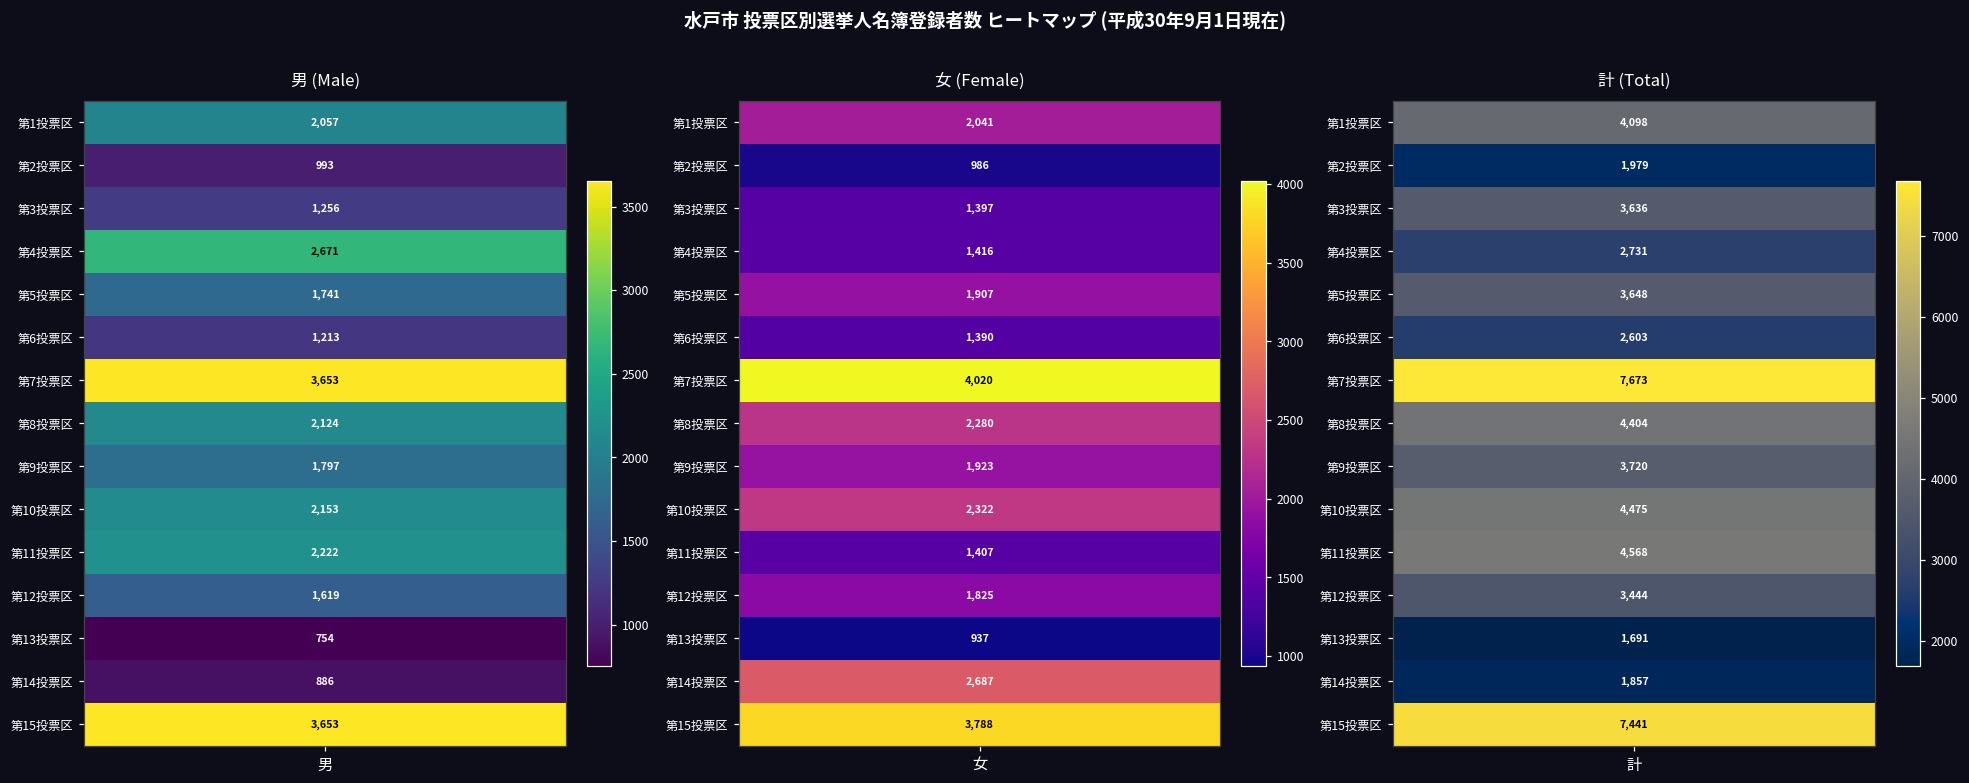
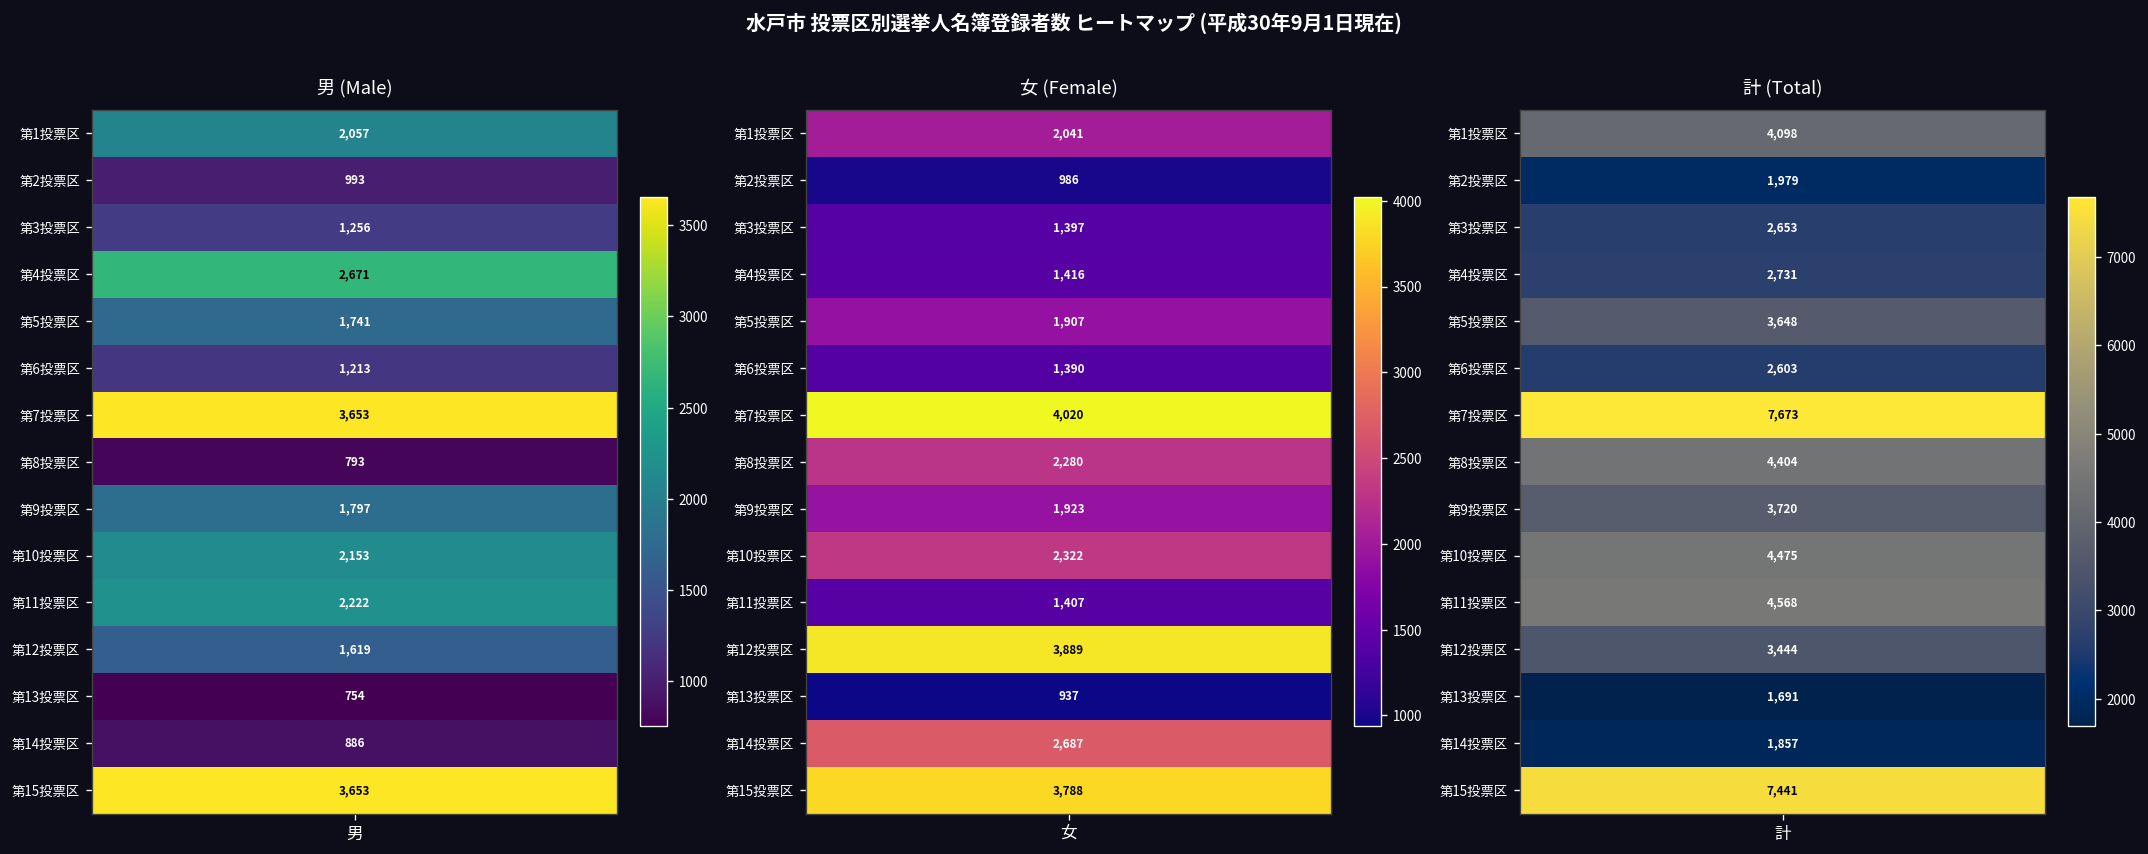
男 (Male), 第8投票区, 男: 2,124 -> 793
女 (Female), 第12投票区, 女: 1,825 -> 3,889
計 (Total), 第3投票区, 計: 3,636 -> 2,653
